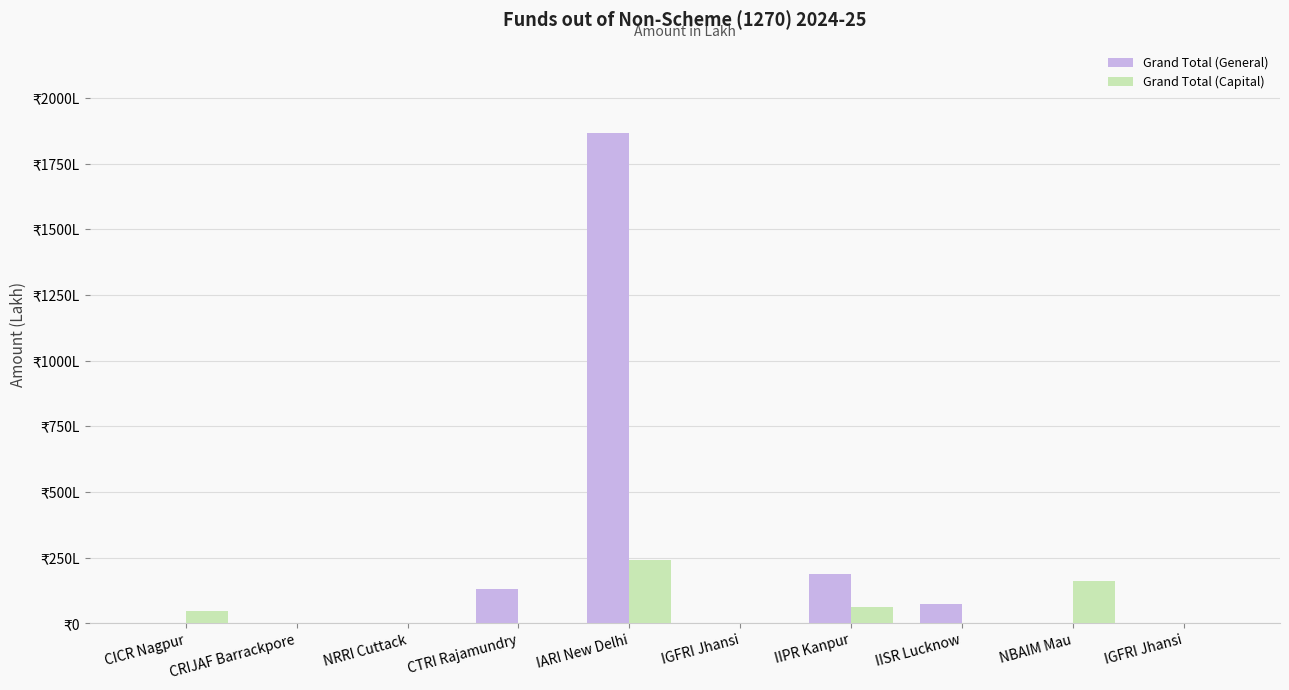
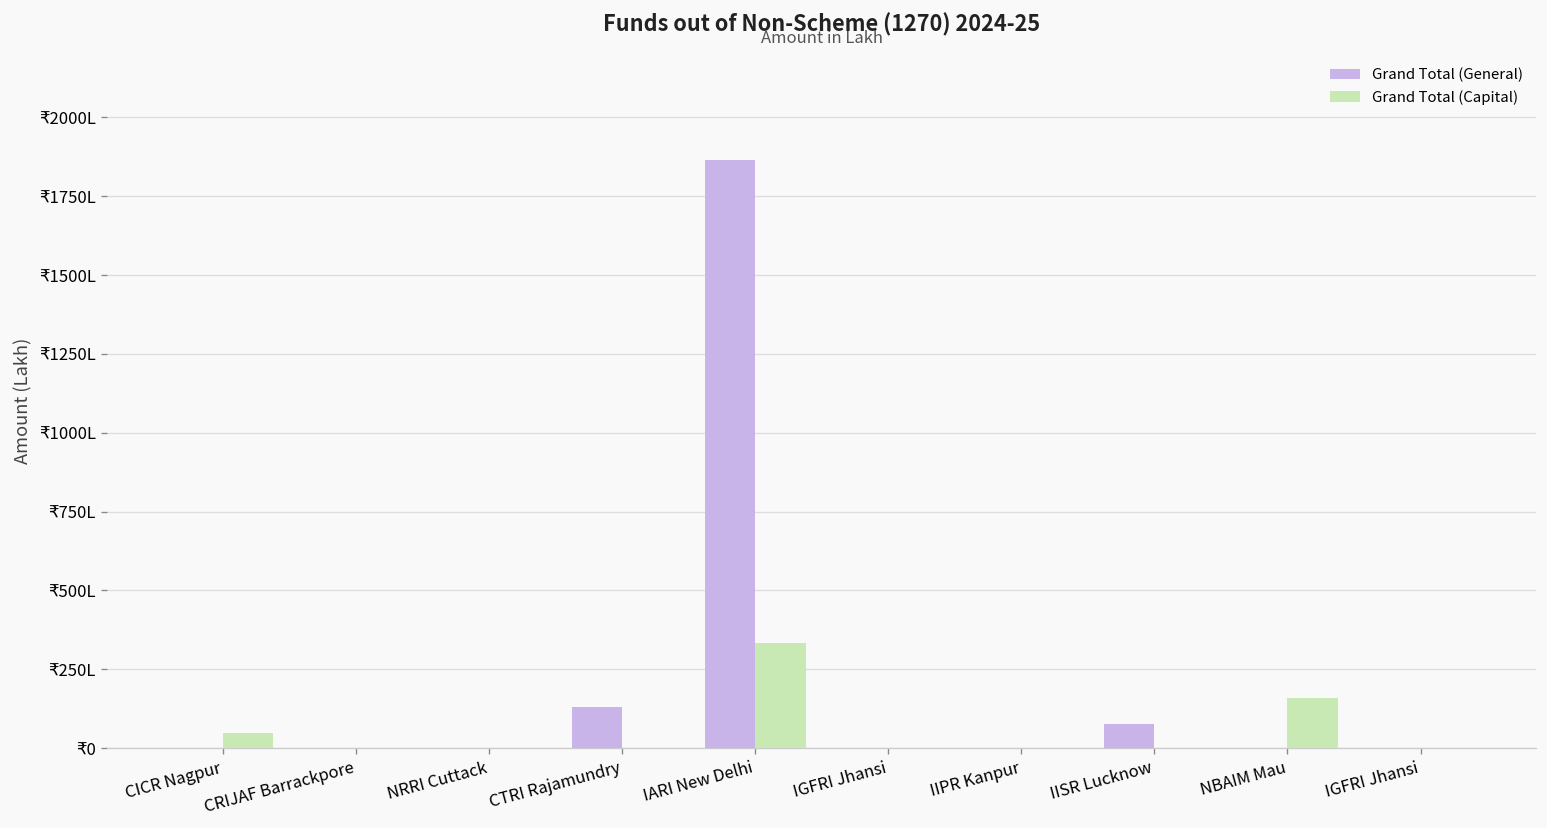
Grand Total (Capital), IARI New Delhi: ₹240L -> ₹330L
Grand Total (General), IIPR Kanpur: ₹190L -> ₹0L
Grand Total (Capital), IIPR Kanpur: ₹60L -> ₹0L
